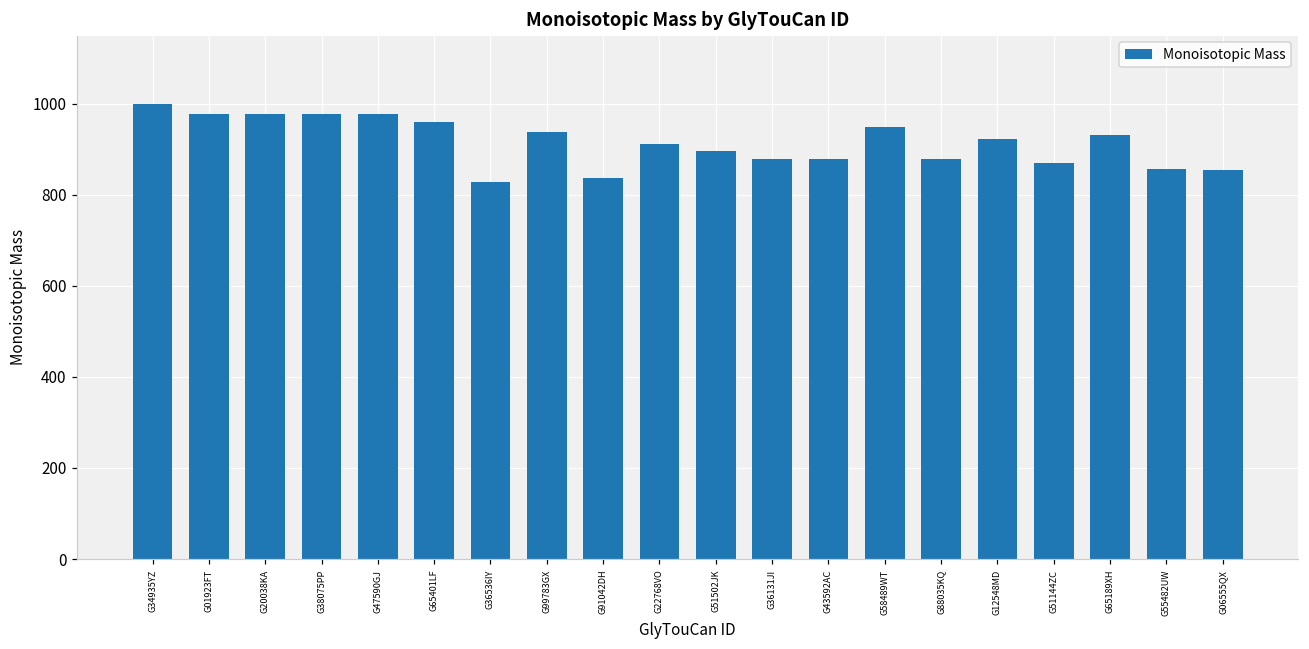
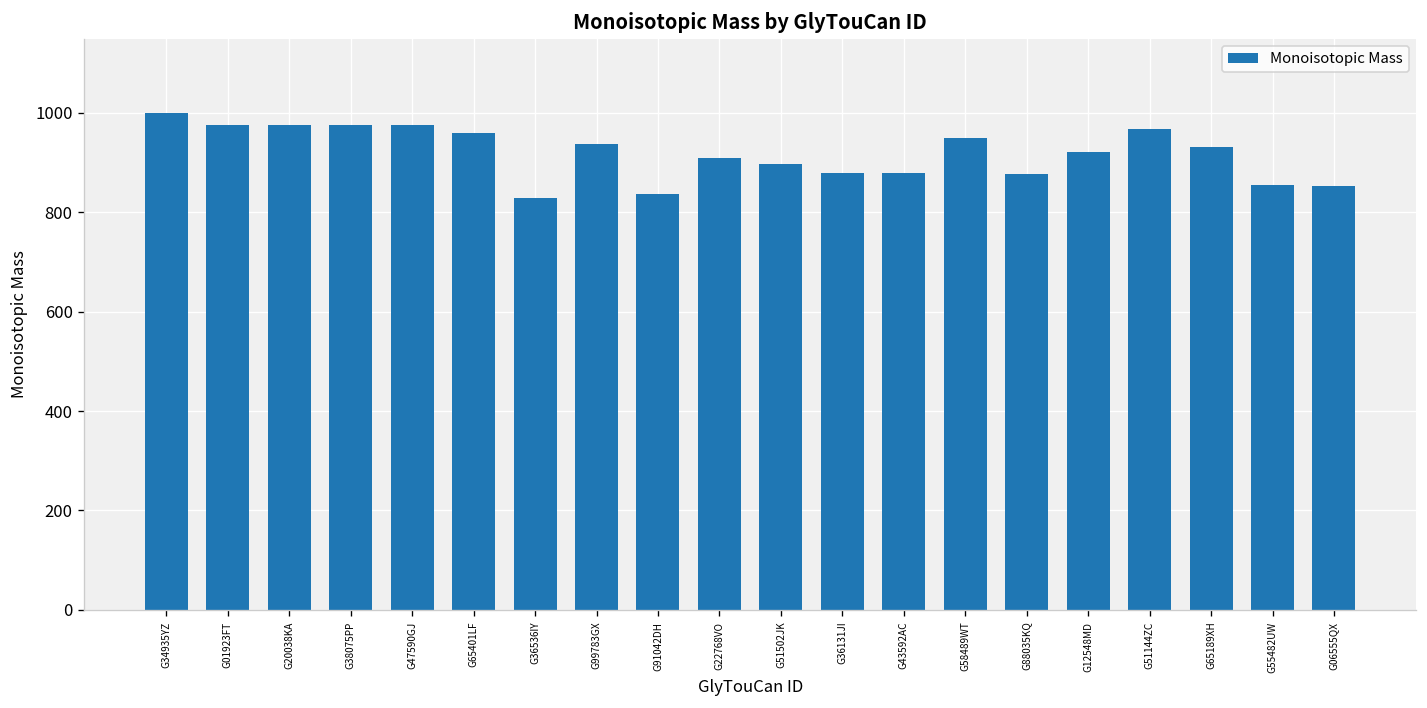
G51144ZC: 870 -> 970
